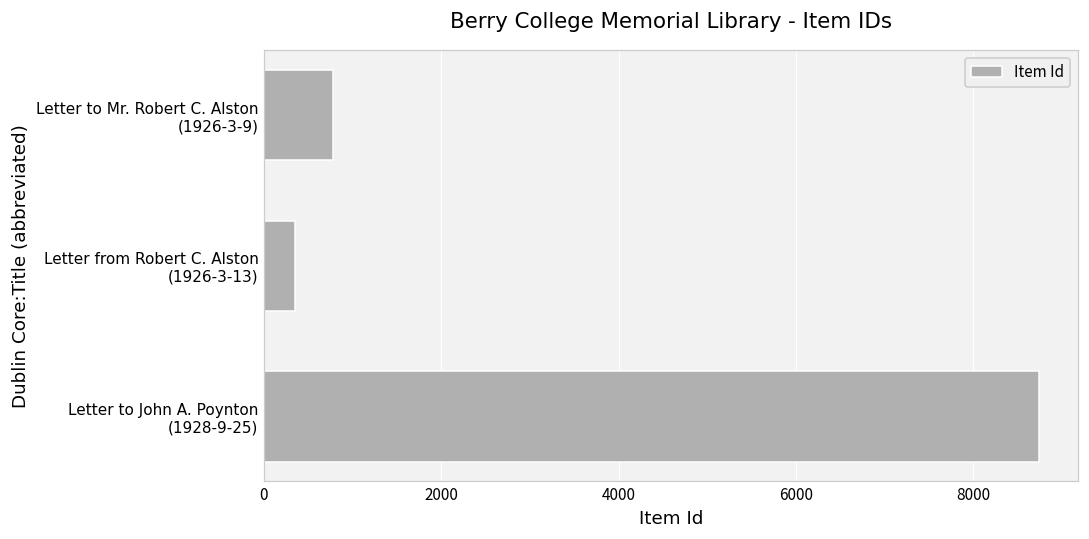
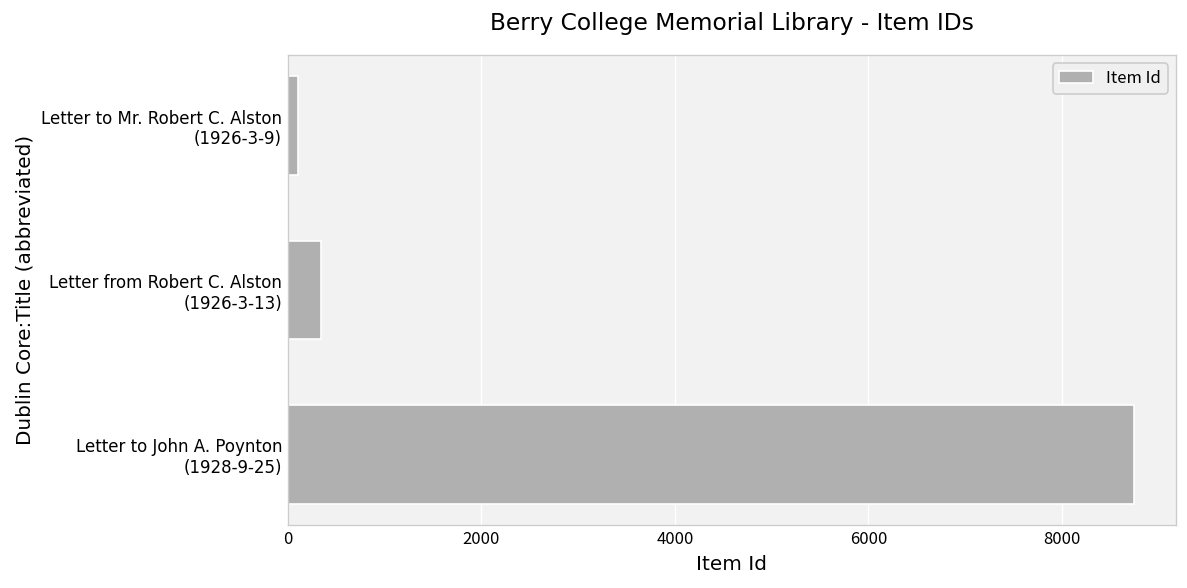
Letter to Mr. Robert C. Alston (1926-3-9): 800 -> 100
